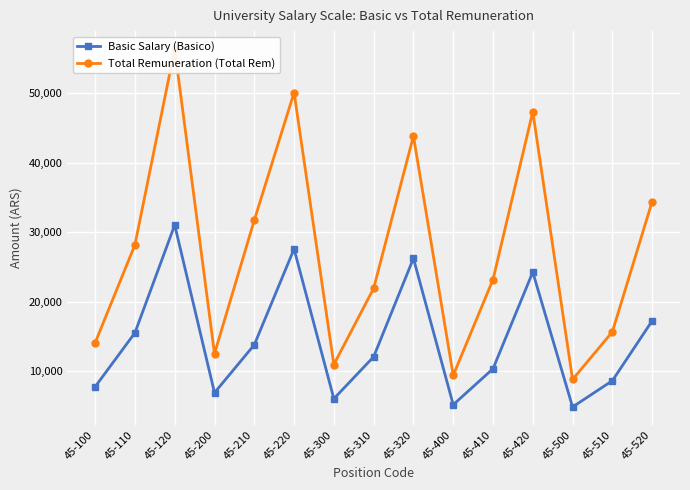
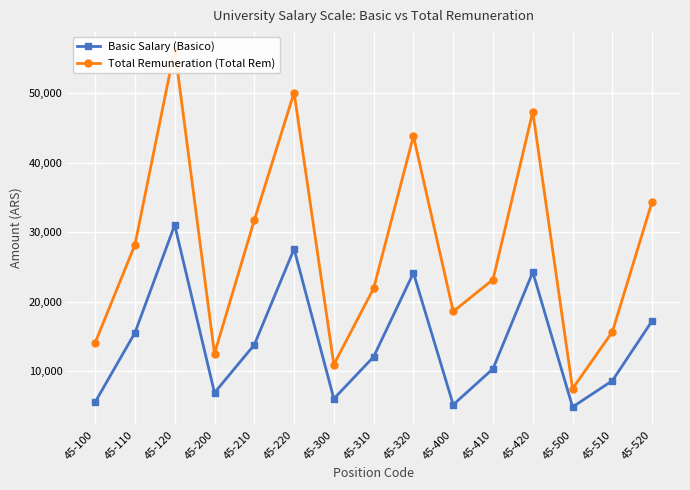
Basic Salary (Basico), 45-100: 8,000 -> 6,000
Basic Salary (Basico), 45-320: 26,000 -> 24,000
Total Remuneration (Total Rem), 45-400: 9,000 -> 19,000
Total Remuneration (Total Rem), 45-500: 9,000 -> 7,000
